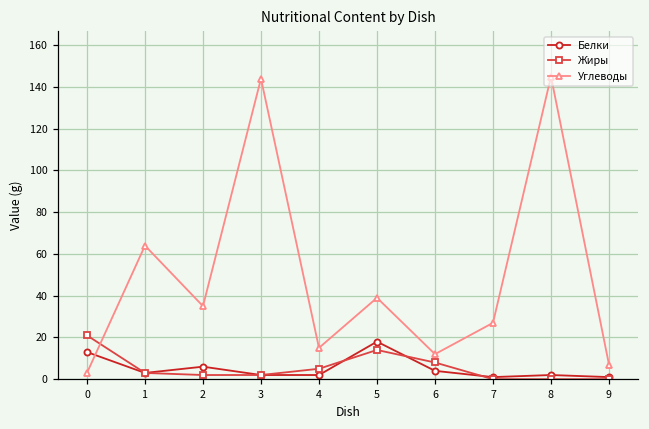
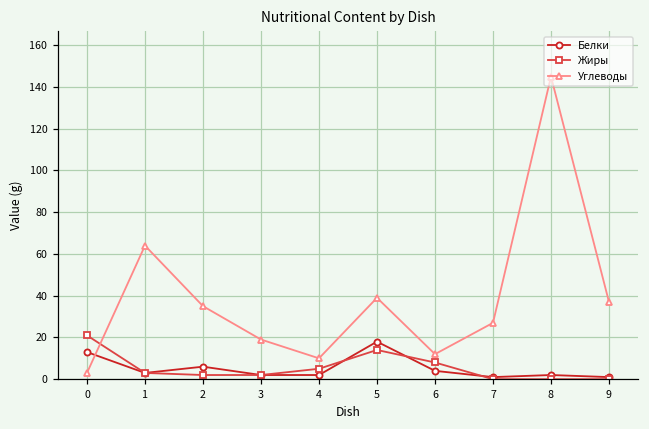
Углеводы, 3: 144 -> 19
Углеводы, 4: 15 -> 10
Углеводы, 9: 7 -> 37
